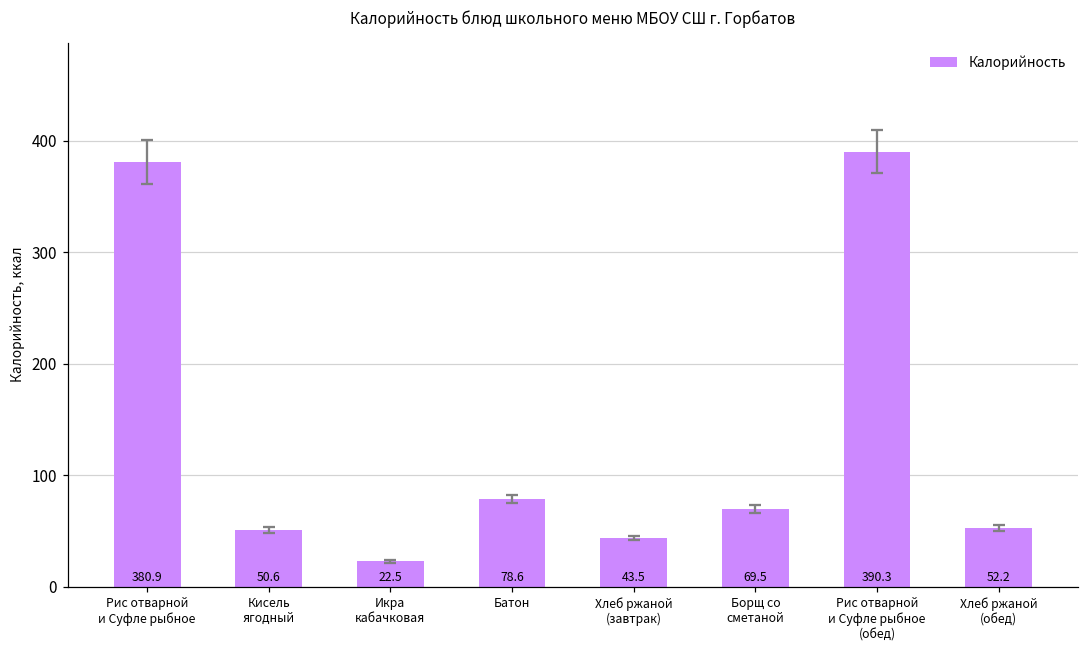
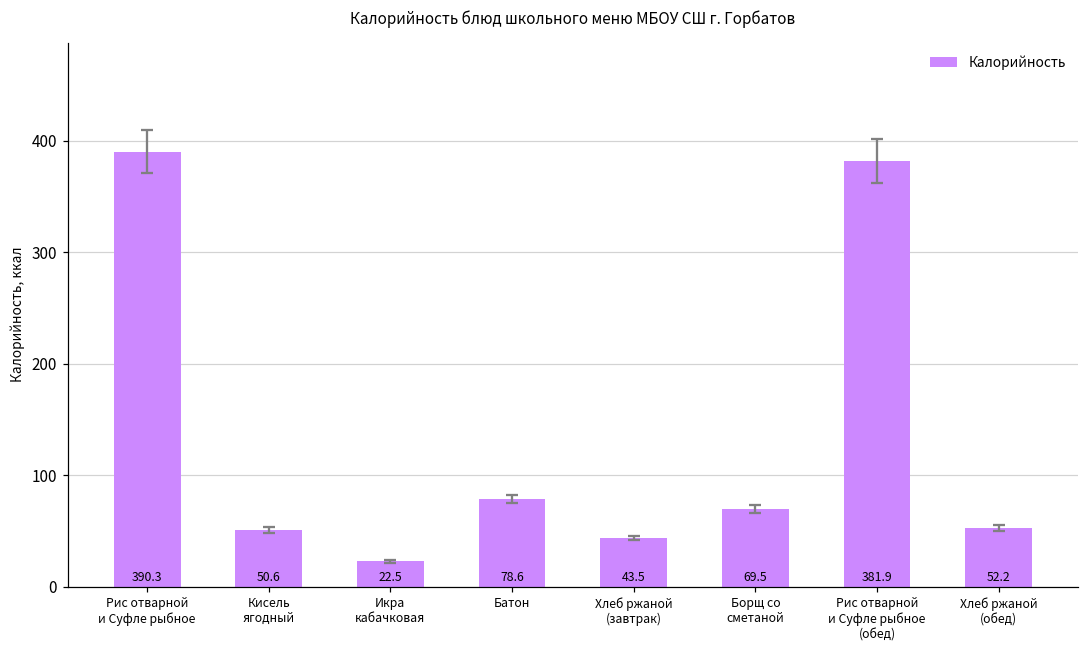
Калорийность, Рис отварной и Суфле рыбное: 380.9 -> 390.3
Калорийность, Рис отварной и Суфле рыбное (обед): 390.3 -> 381.9
